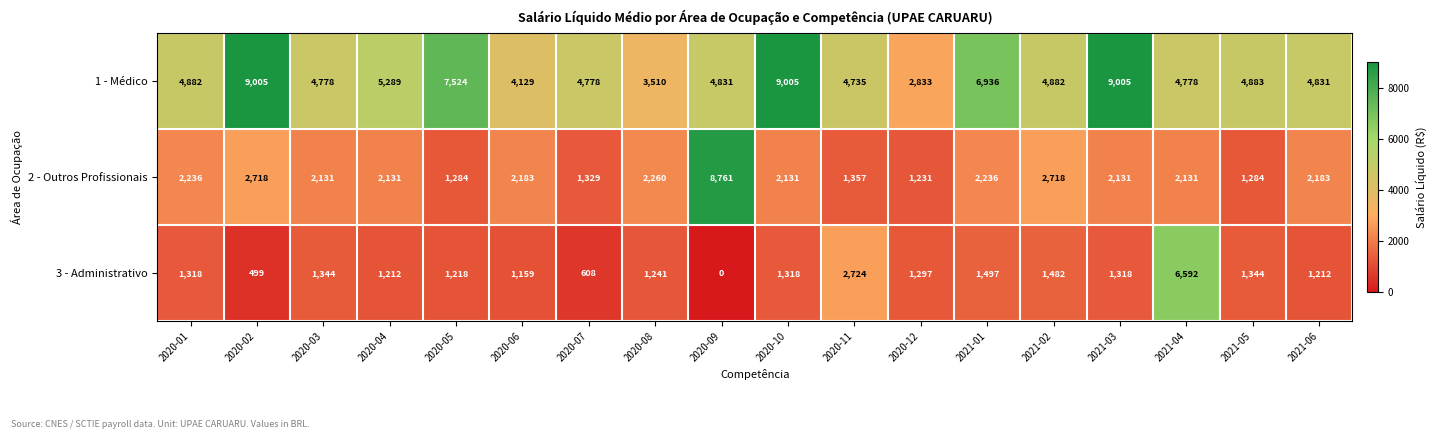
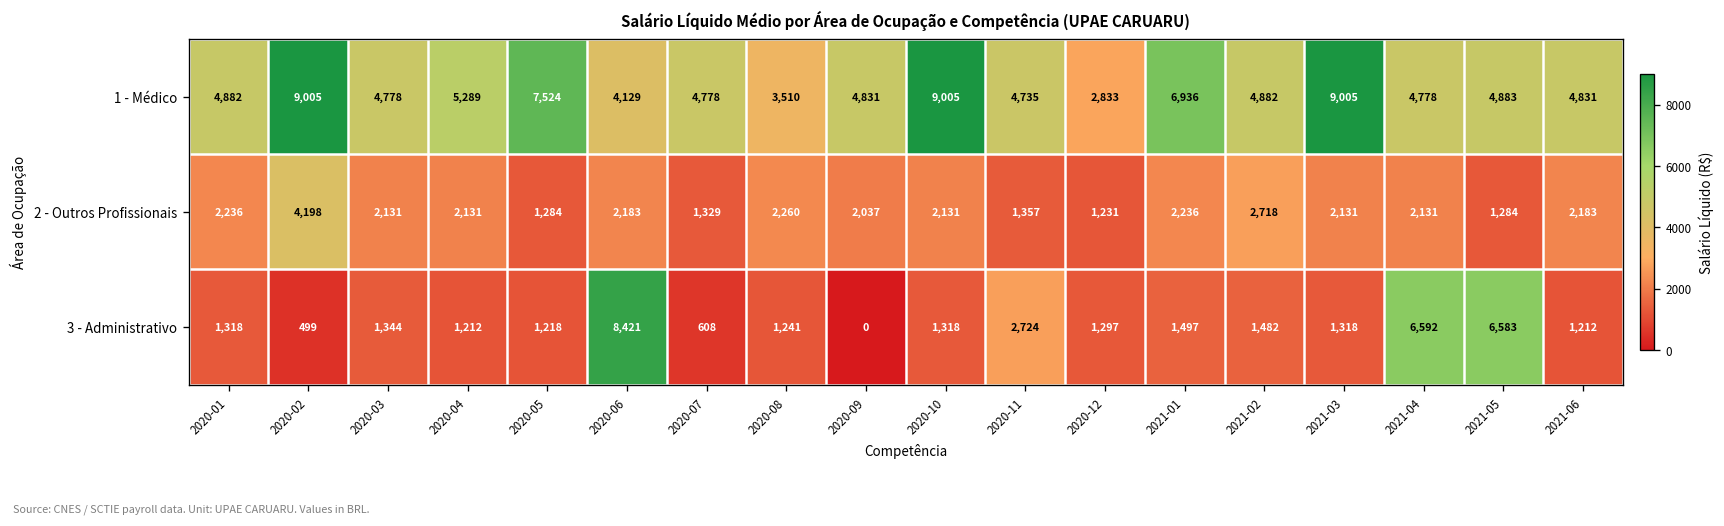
2 - Outros Profissionais, 2020-02: 2,718 -> 4,198
2 - Outros Profissionais, 2020-09: 8,761 -> 2,037
3 - Administrativo, 2020-06: 1,159 -> 8,421
3 - Administrativo, 2021-05: 1,344 -> 6,583
